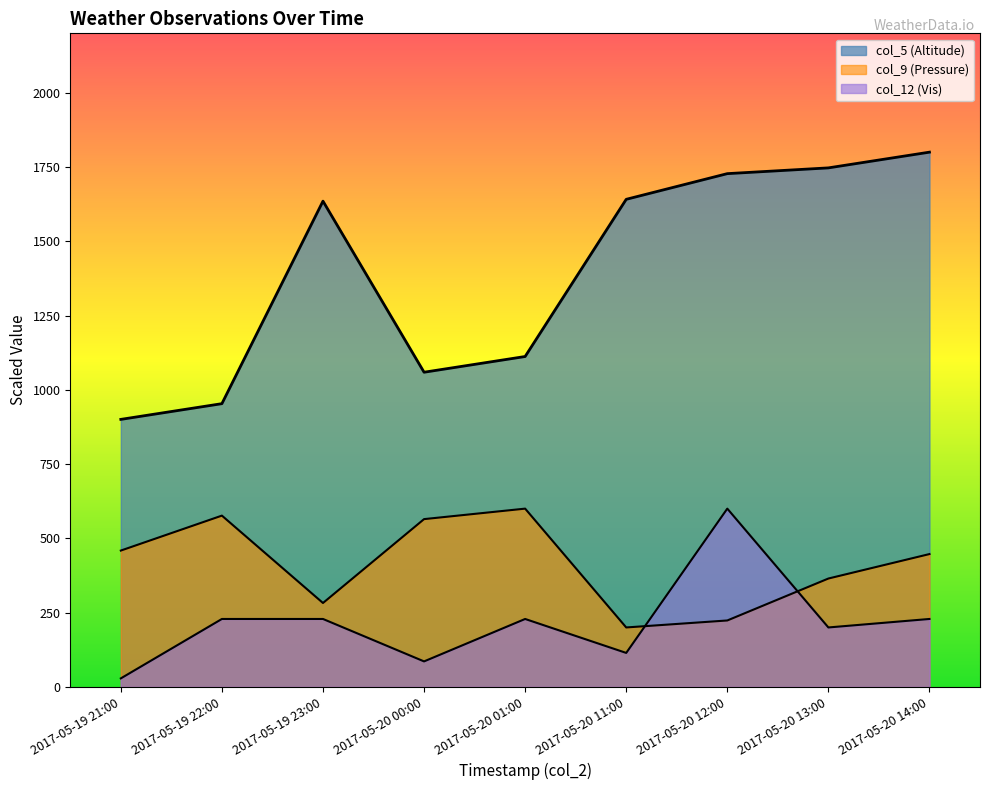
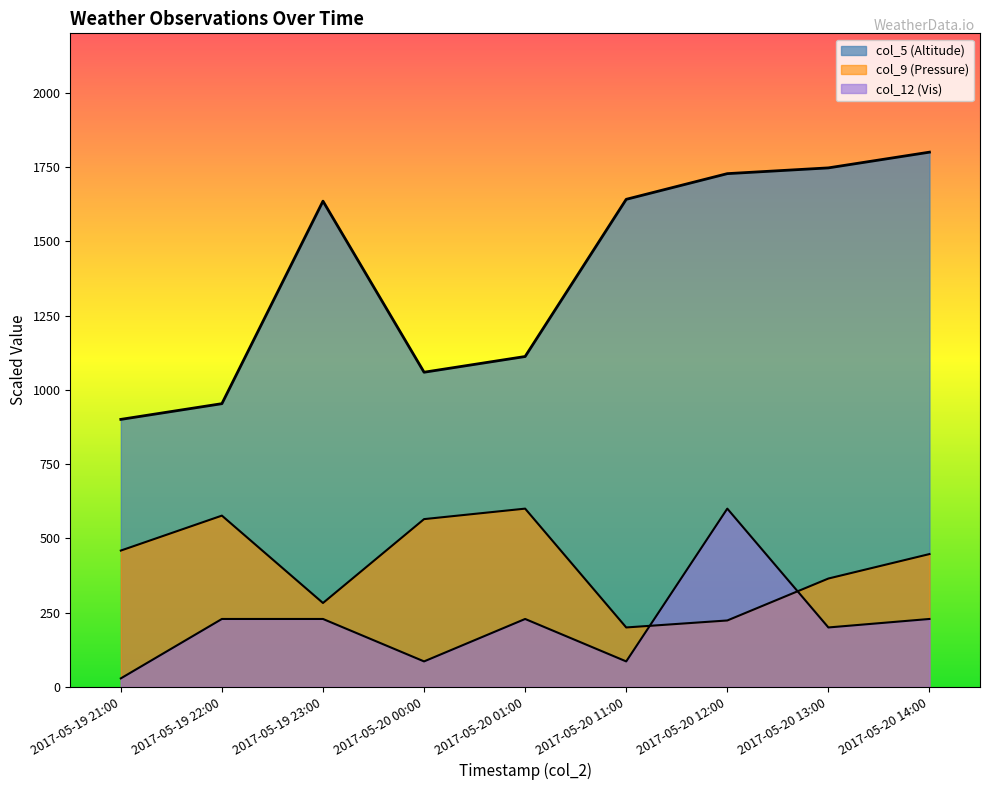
col_12 (Vis), 2017-05-20 11:00: 110 -> 90
